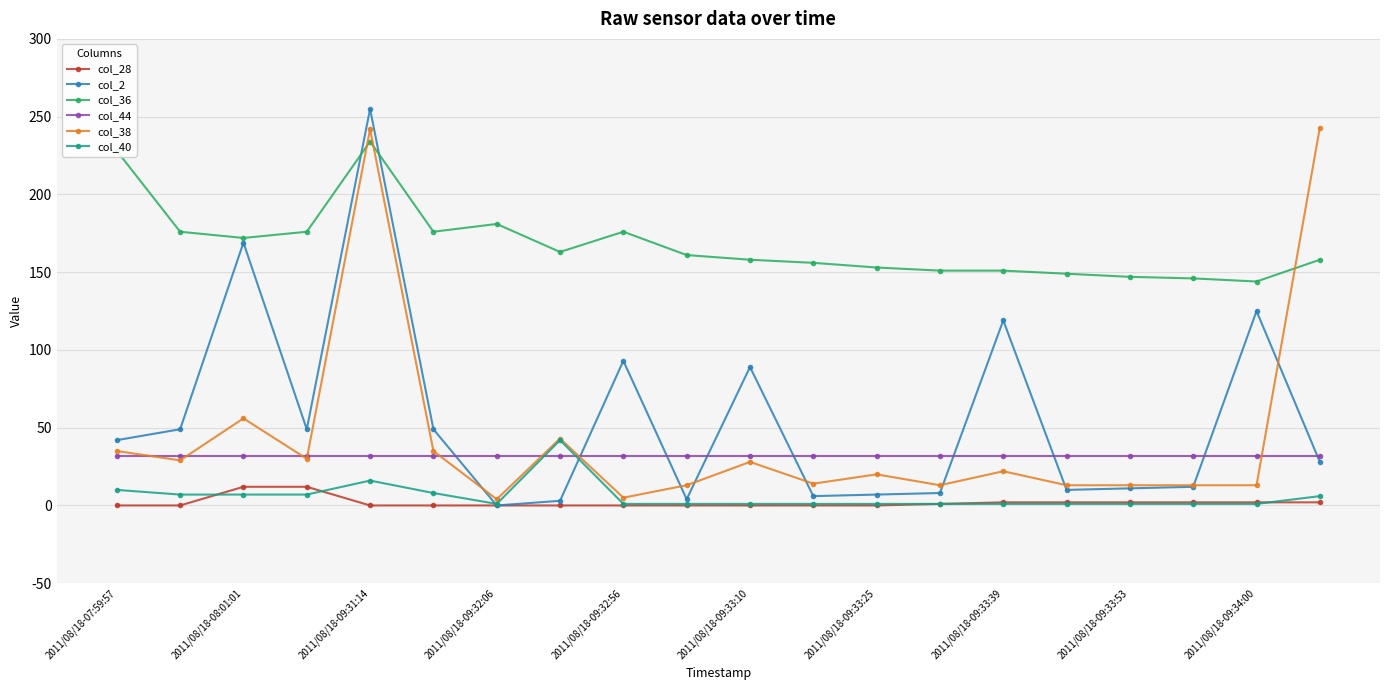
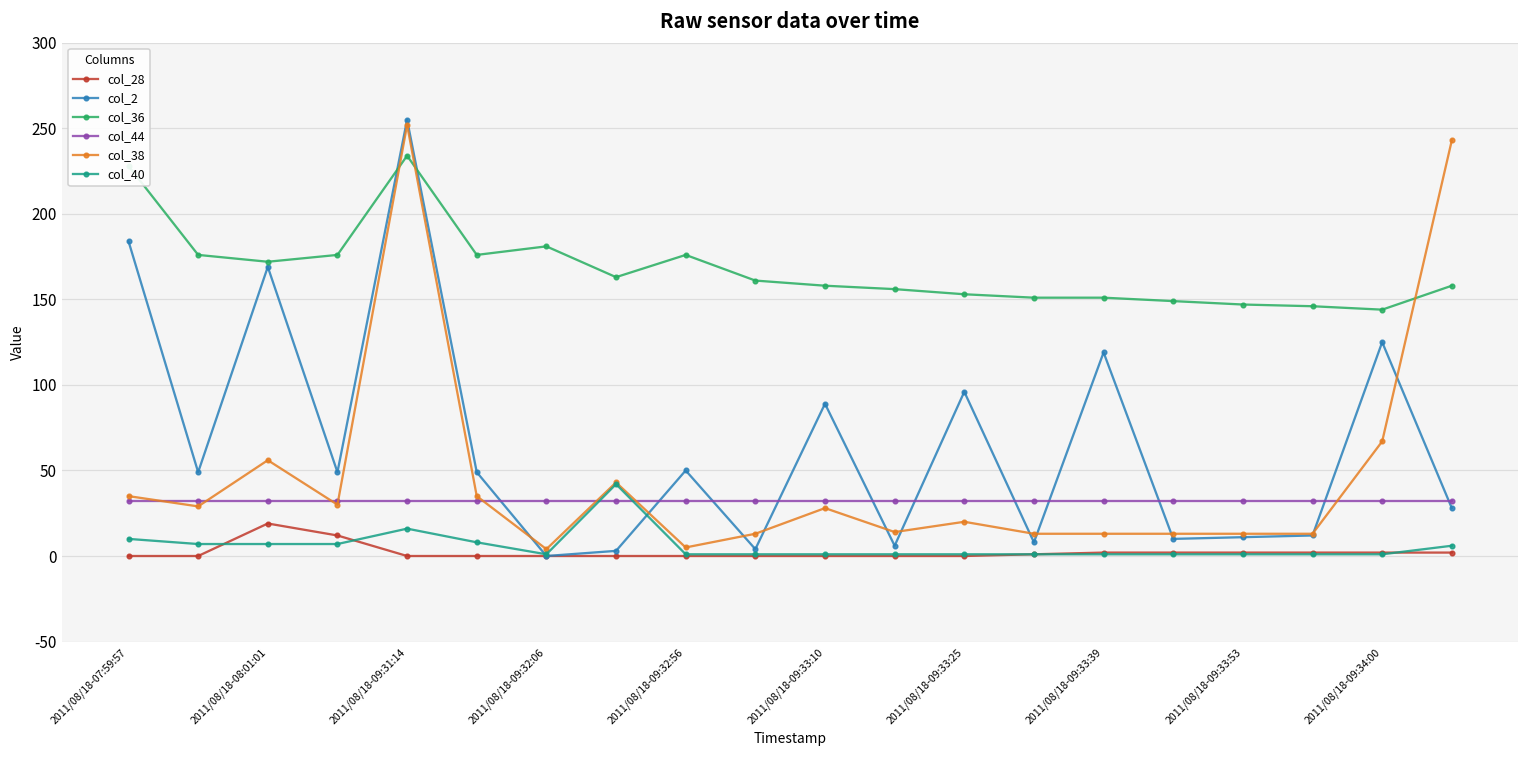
col_2, 2011/08/18-07:59:57: 42 -> 184
col_28, 2011/08/18-08:01:01: 12 -> 19
col_38, 2011/08/18-09:31:14: 242 -> 252
col_2, 2011/08/18-09:32:56: 93 -> 50
col_2, 2011/08/18-09:33:25: 7 -> 96
col_38, 2011/08/18-09:33:39: 22 -> 13
col_38, 2011/08/18-09:34:00: 13 -> 67
